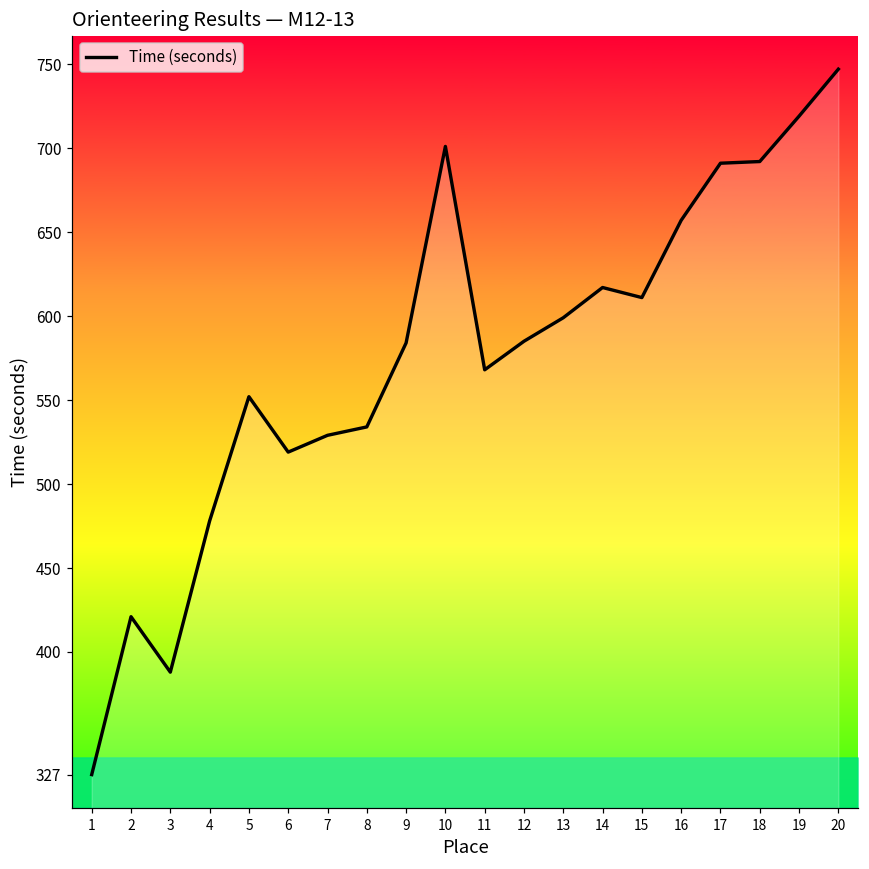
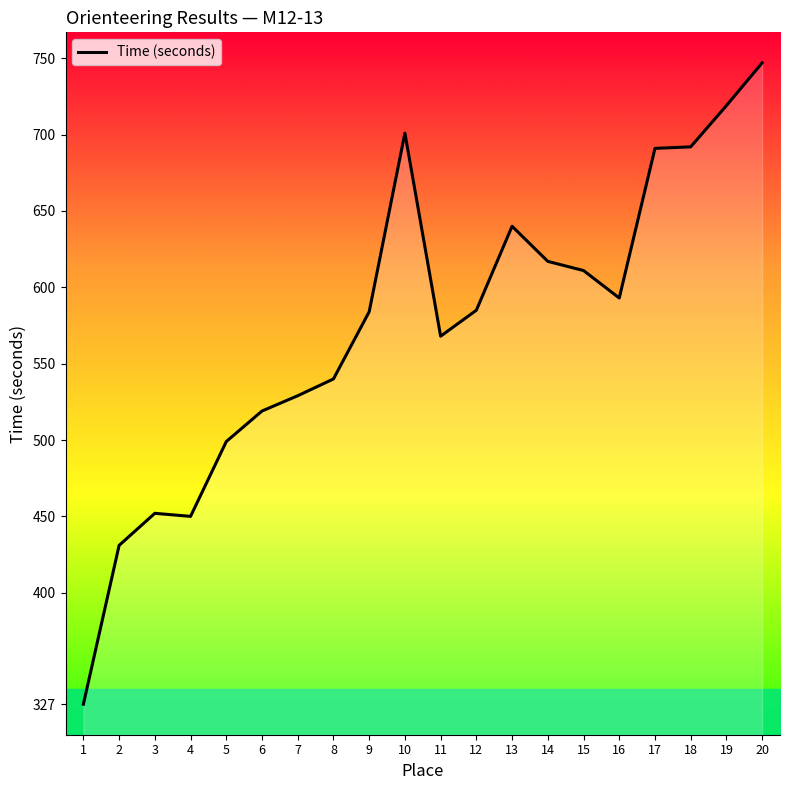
Time (seconds), 2: 421 -> 431
Time (seconds), 3: 388 -> 452
Time (seconds), 4: 478 -> 450
Time (seconds), 5: 552 -> 499
Time (seconds), 8: 534 -> 540
Time (seconds), 13: 599 -> 640
Time (seconds), 16: 657 -> 593
